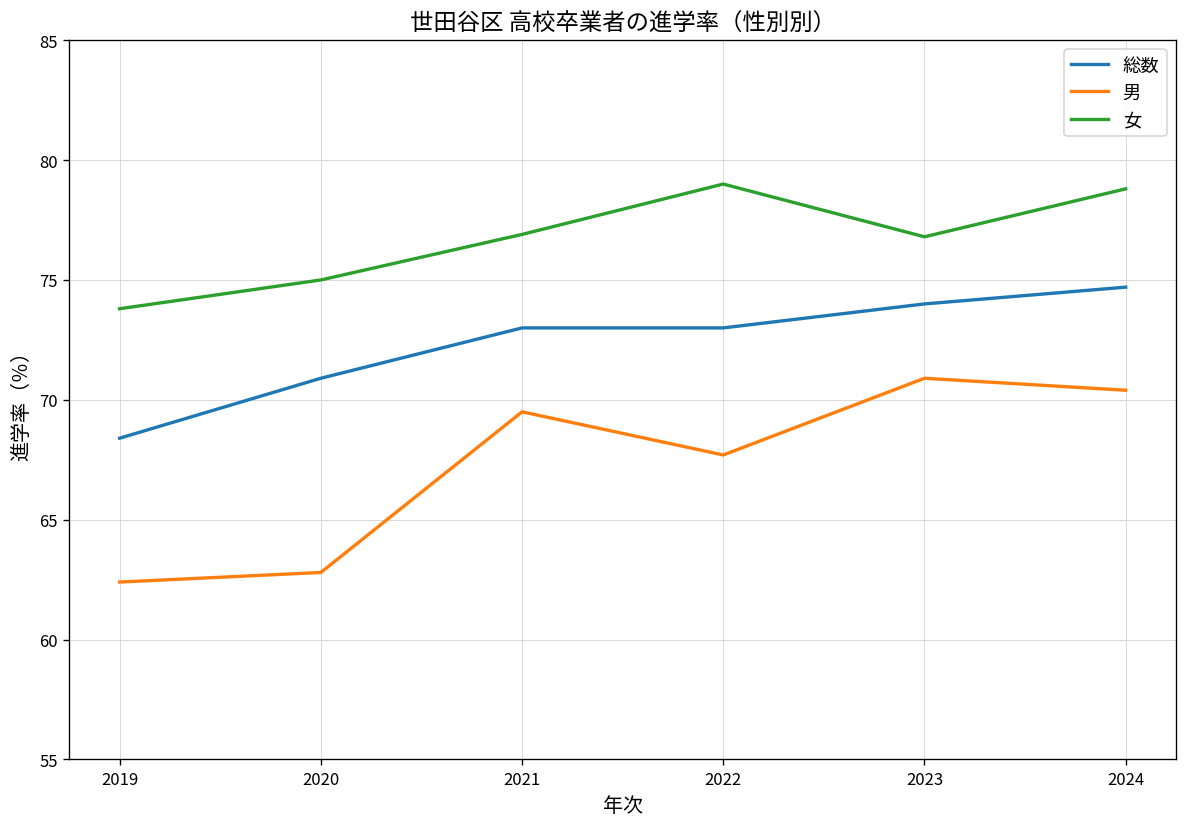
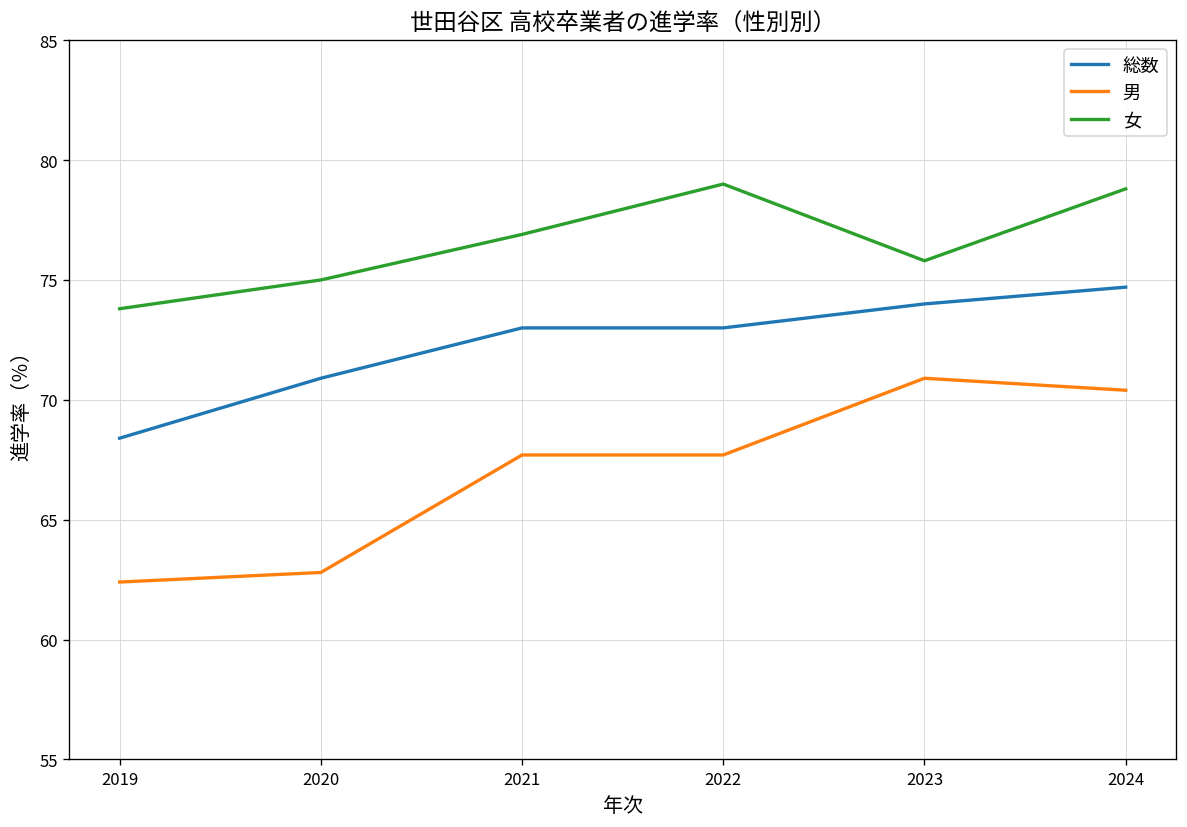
男, 2021: 69.5 -> 67.7
女, 2023: 76.8 -> 75.8
